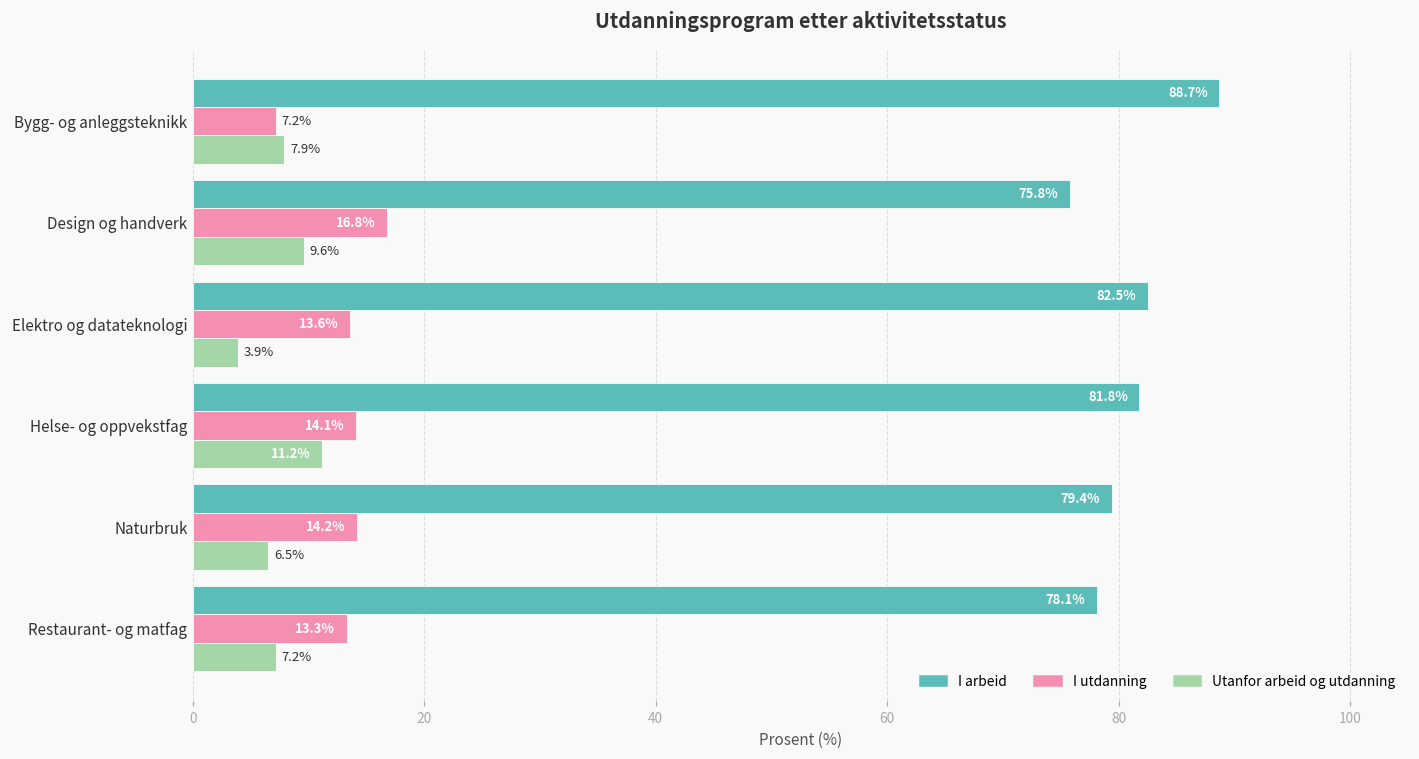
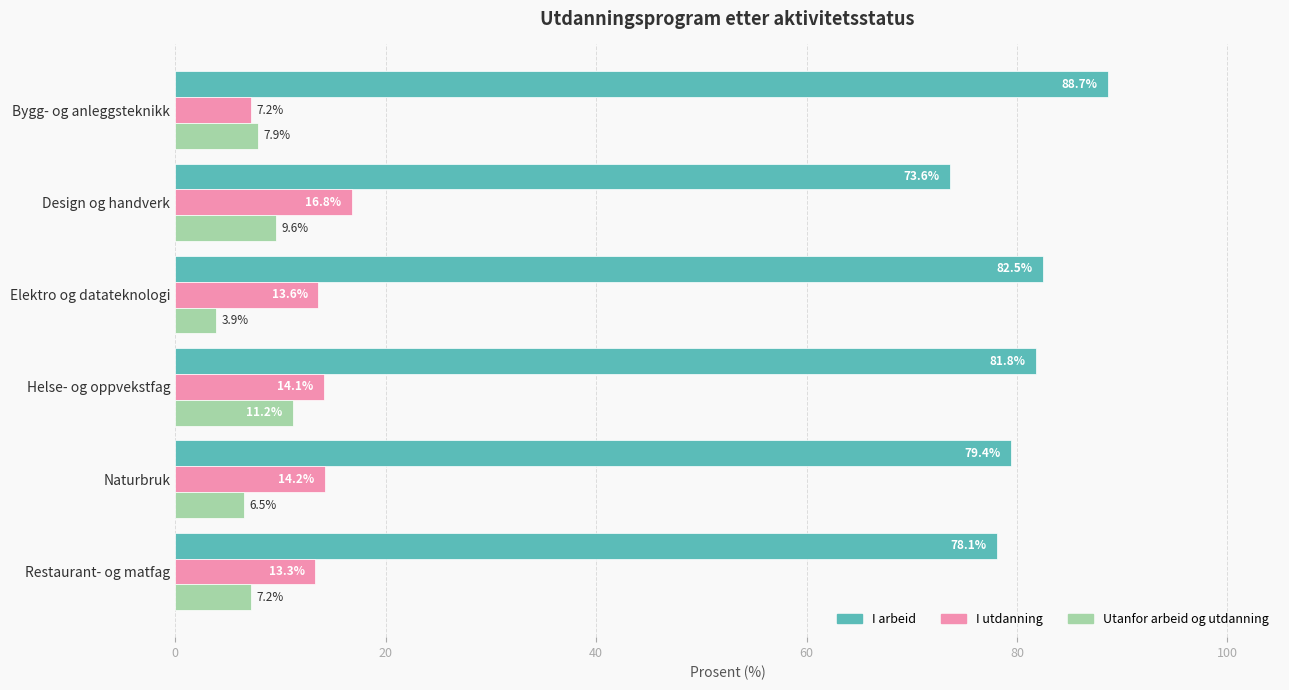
I arbeid, Design og handverk: 75.8% -> 73.6%
